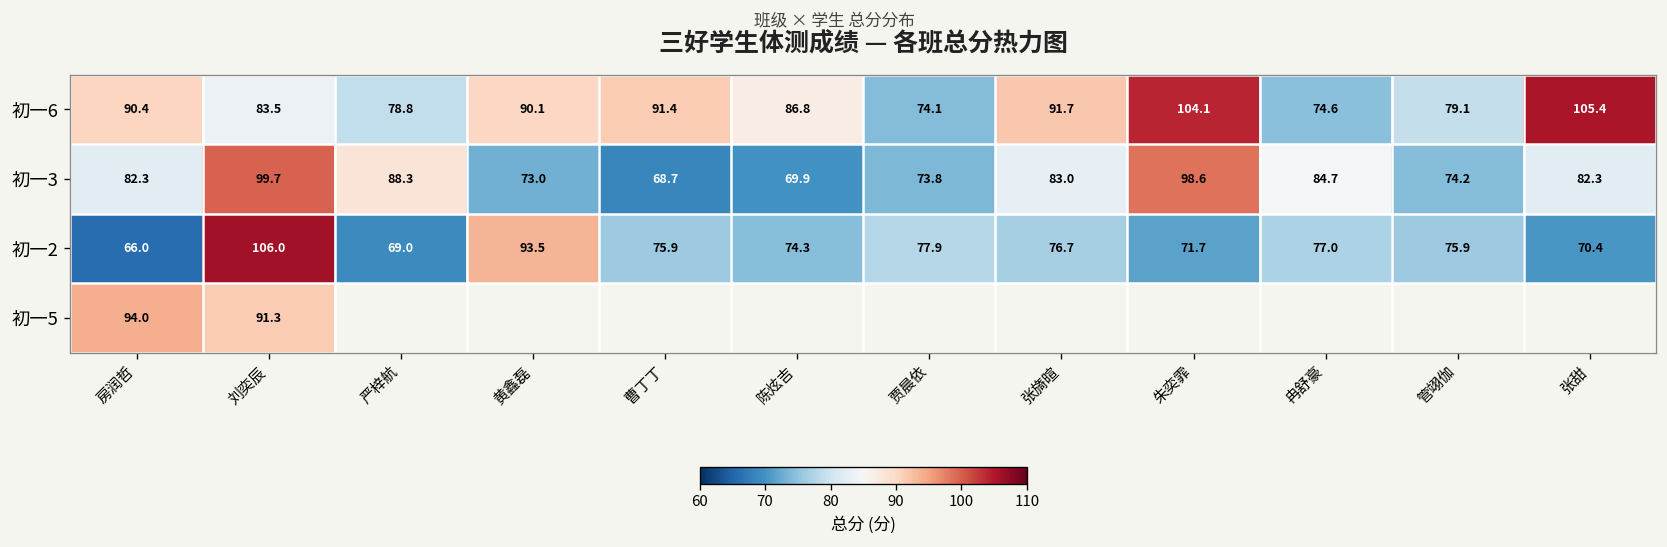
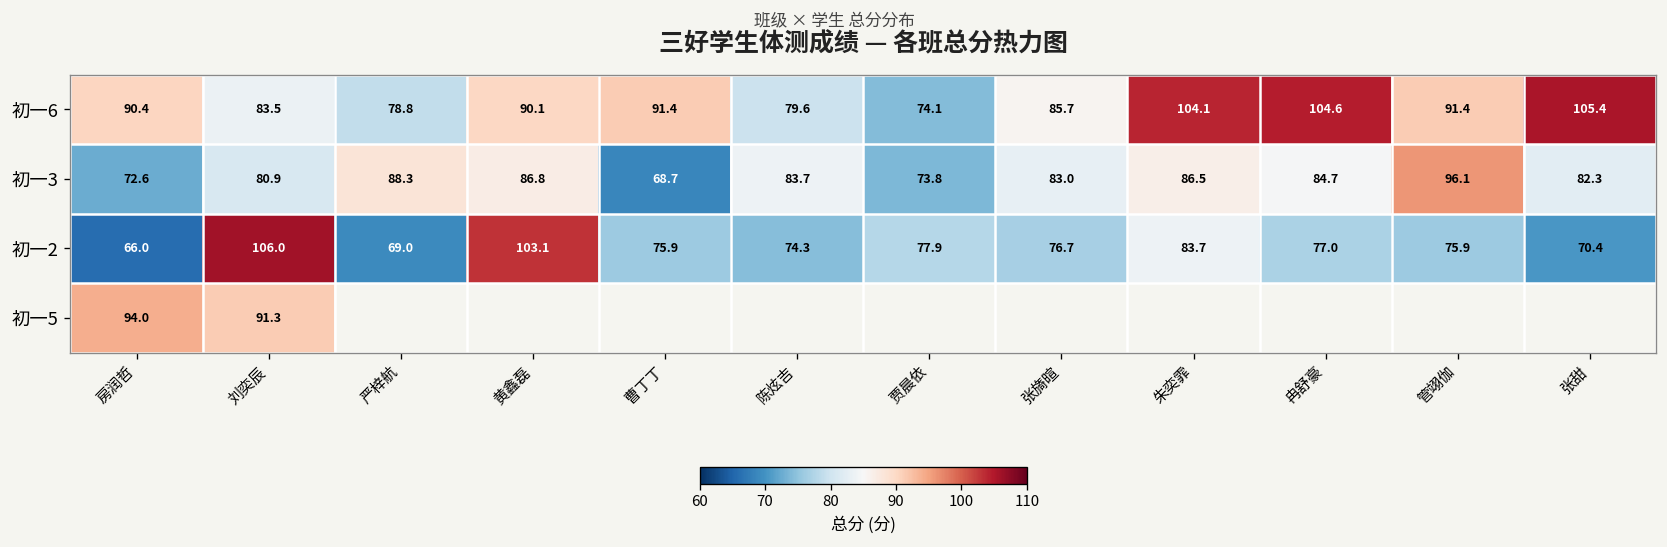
初一6, 陈炫吉: 86.8 -> 79.6
初一6, 张旖暄: 91.7 -> 85.7
初一6, 冉舒豪: 74.6 -> 104.6
初一6, 管翊伽: 79.1 -> 91.4
初一3, 房润哲: 82.3 -> 72.6
初一3, 刘奕辰: 99.7 -> 80.9
初一3, 黄鑫磊: 73.0 -> 86.8
初一3, 陈炫吉: 69.9 -> 83.7
初一3, 朱奕霏: 98.6 -> 86.5
初一3, 管翊伽: 74.2 -> 96.1
初一2, 黄鑫磊: 93.5 -> 103.1
初一2, 朱奕霏: 71.7 -> 83.7
